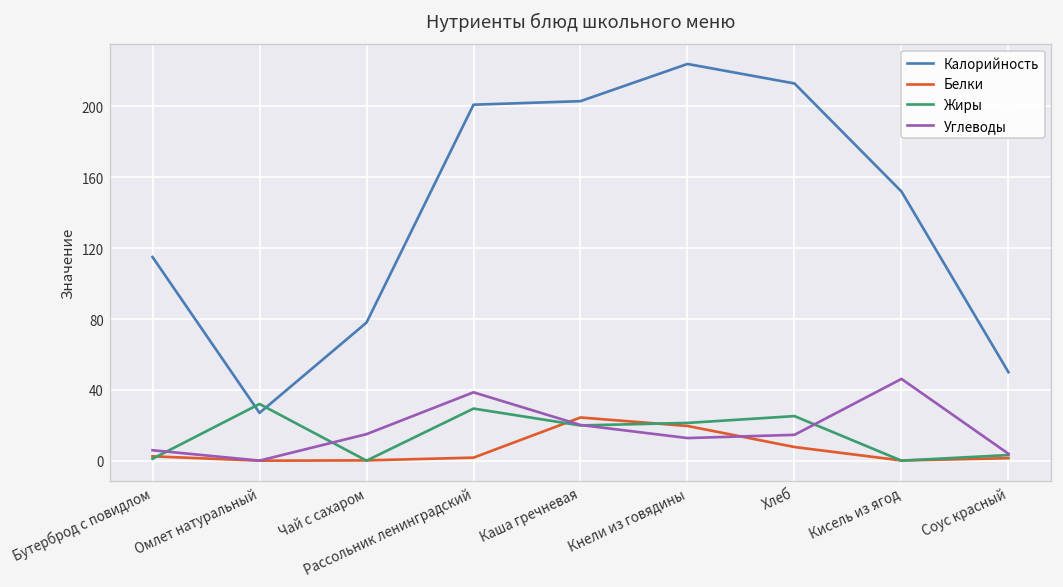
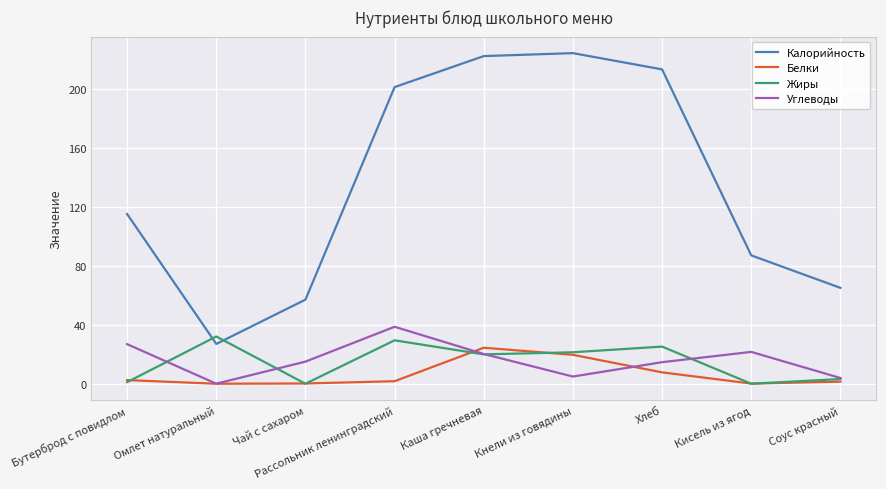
Углеводы, Бутерброд с повидлом: 6 -> 27
Калорийность, Чай с сахаром: 78 -> 57
Калорийность, Каша гречневая: 203 -> 222
Углеводы, Кнели из говядины: 13 -> 5
Калорийность, Кисель из ягод: 152 -> 87
Углеводы, Кисель из ягод: 46 -> 22
Калорийность, Соус красный: 50 -> 65
